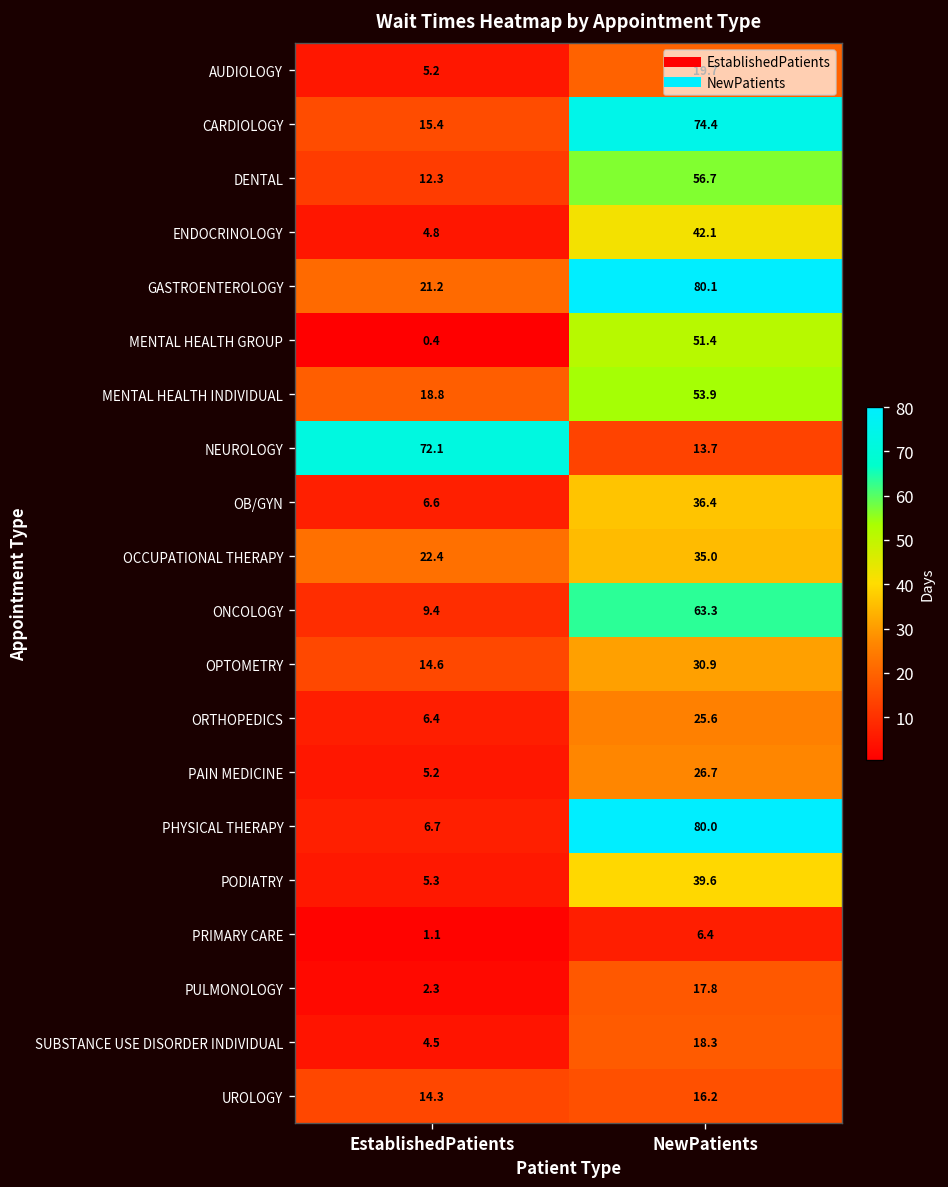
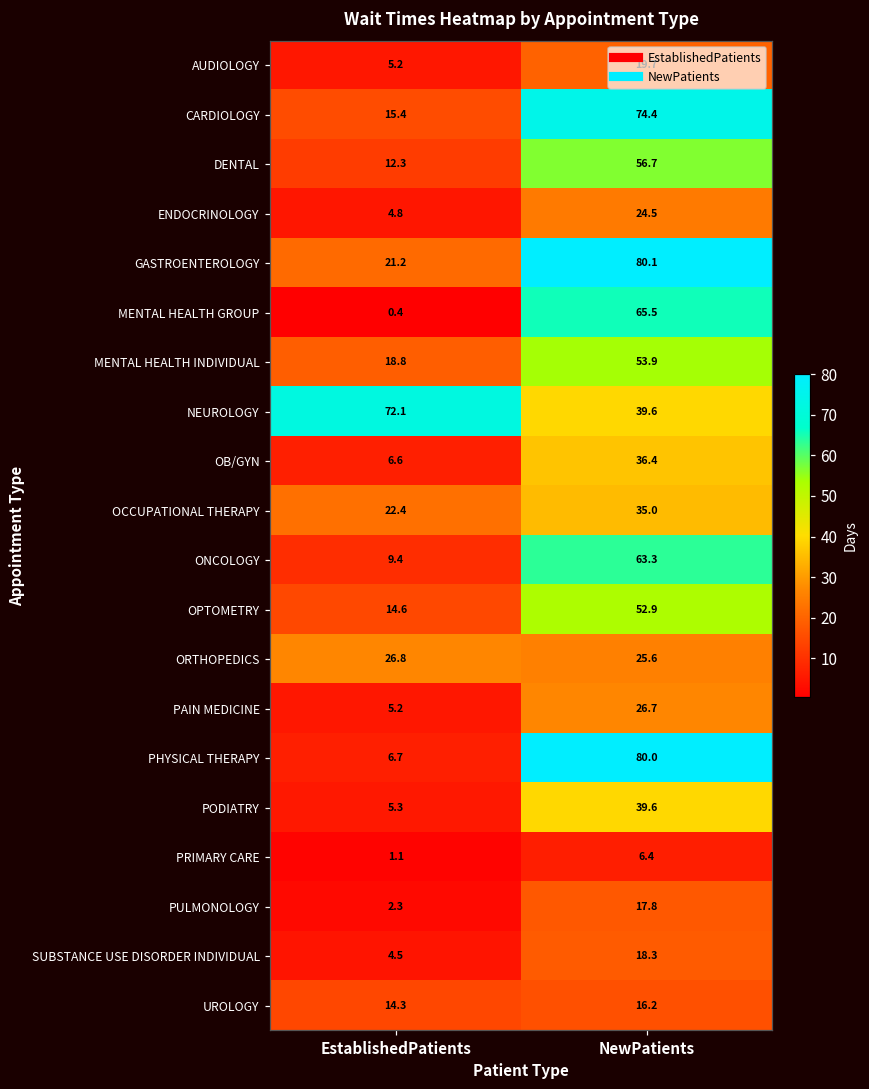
ENDOCRINOLOGY, NewPatients: 42.1 -> 24.5
MENTAL HEALTH GROUP, NewPatients: 51.4 -> 65.5
NEUROLOGY, NewPatients: 13.7 -> 39.6
OPTOMETRY, NewPatients: 30.9 -> 52.9
ORTHOPEDICS, EstablishedPatients: 6.4 -> 26.8
